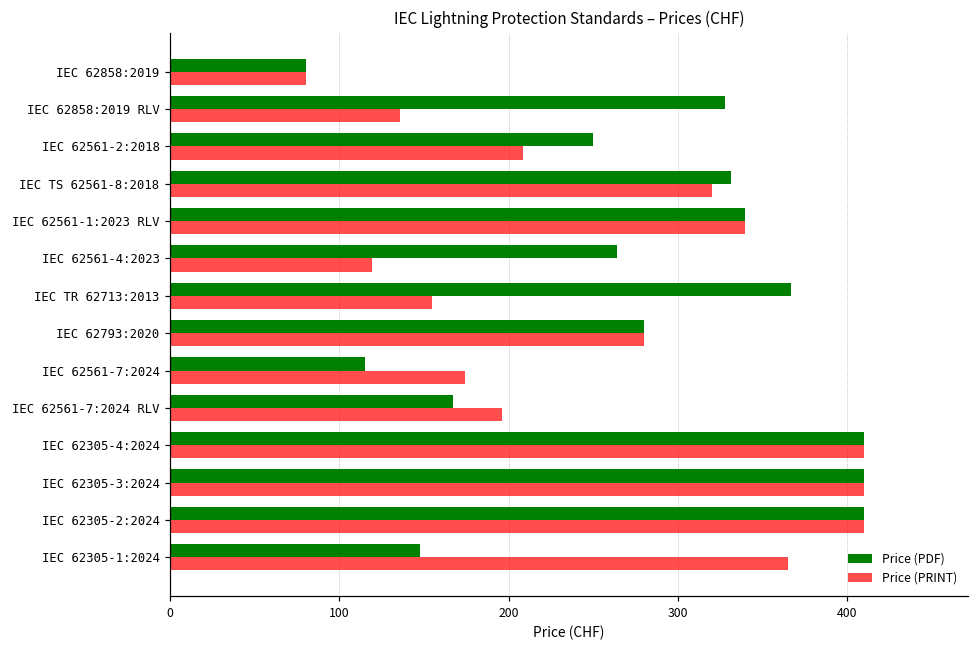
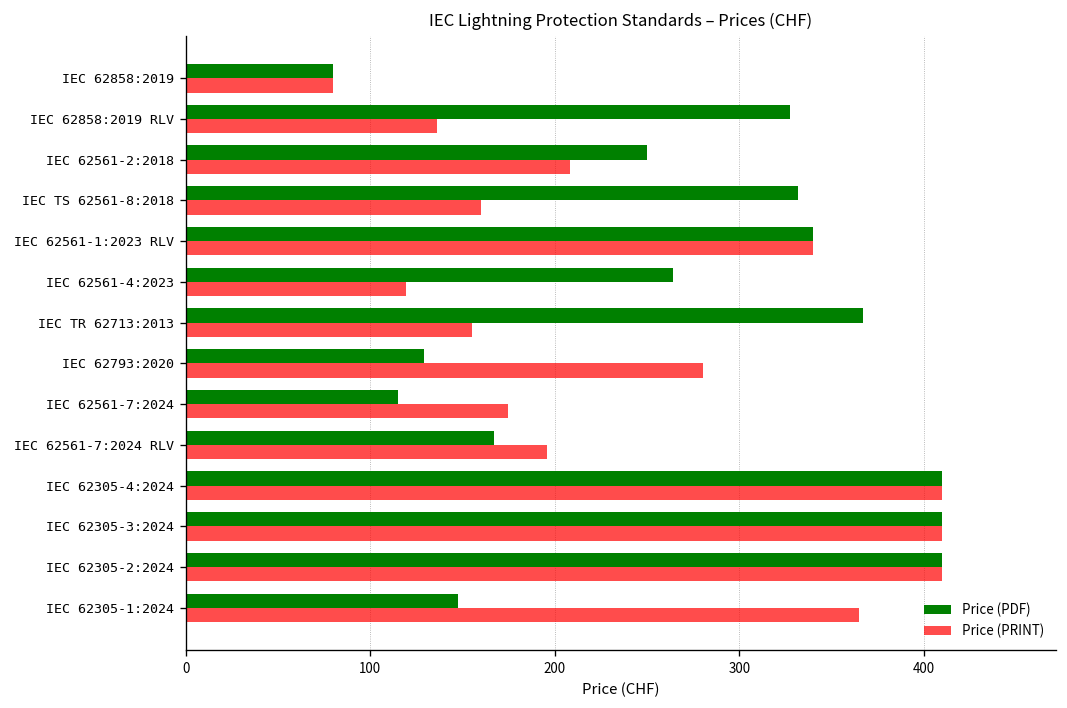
Price (PRINT), IEC TS 62561-8:2018: 320 -> 160
Price (PDF), IEC 62793:2020: 280 -> 129
